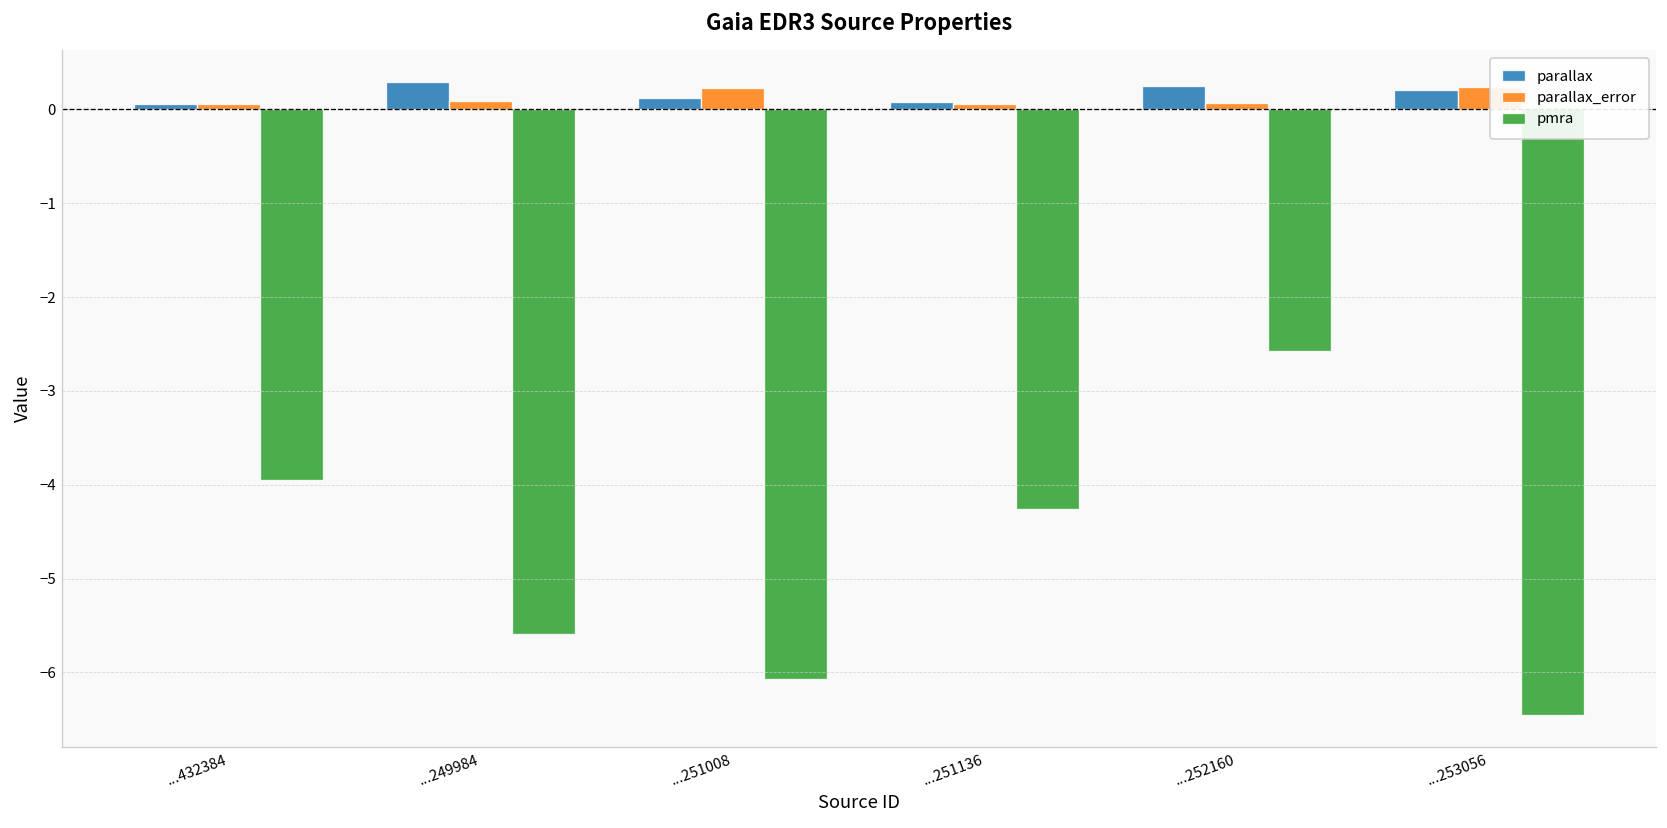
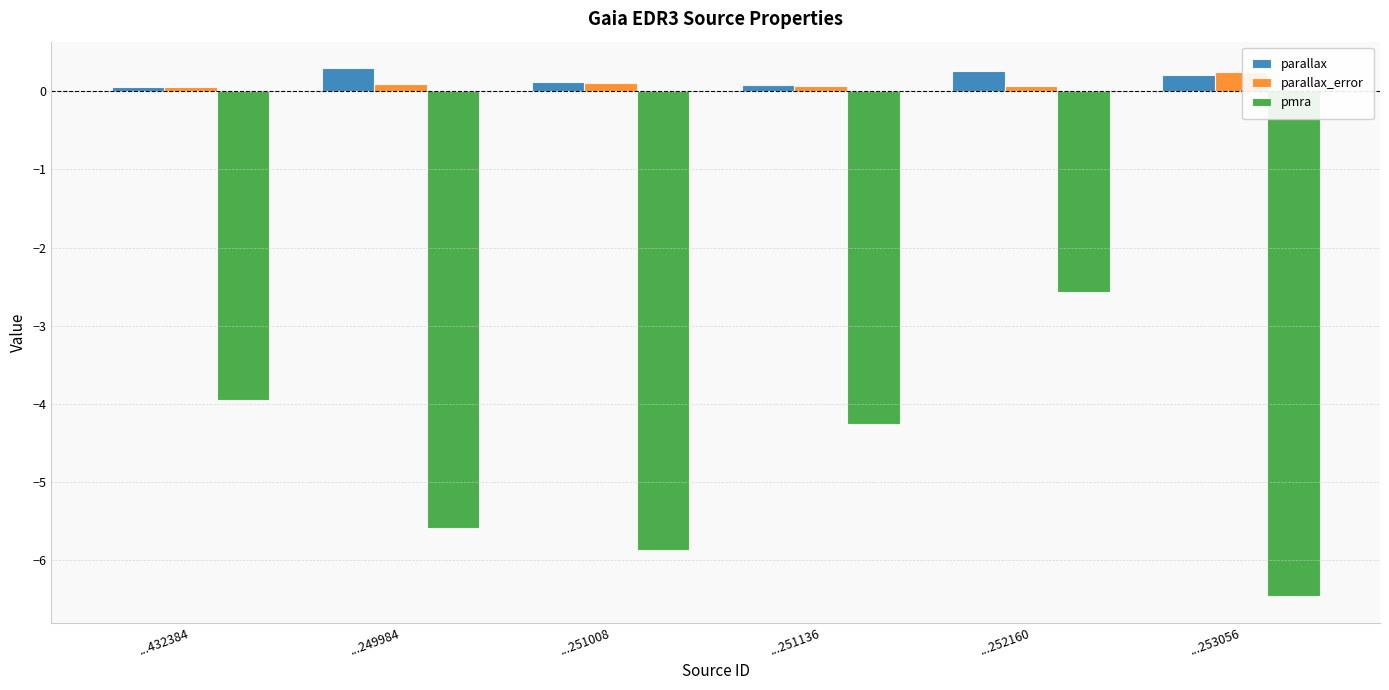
parallax_error, ...251008: 0.2 -> 0.1
pmra, ...251008: -6.1 -> -5.9
